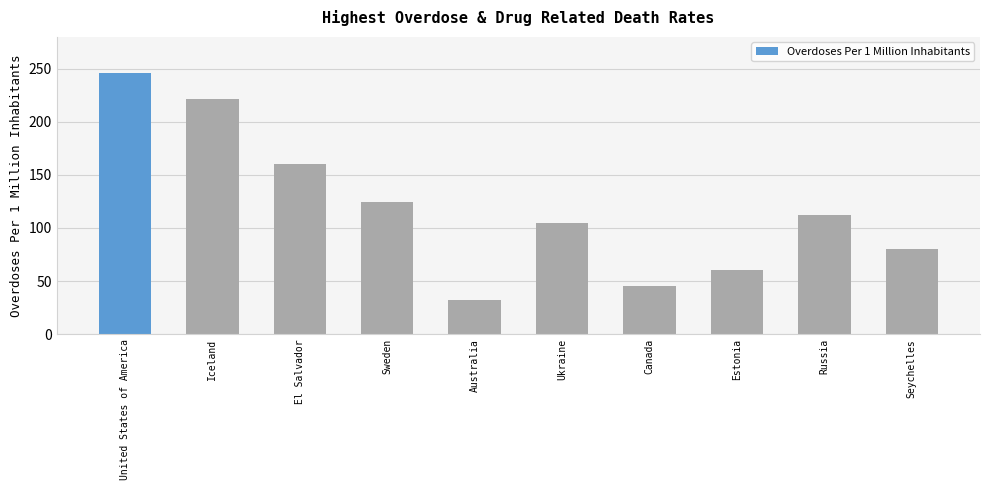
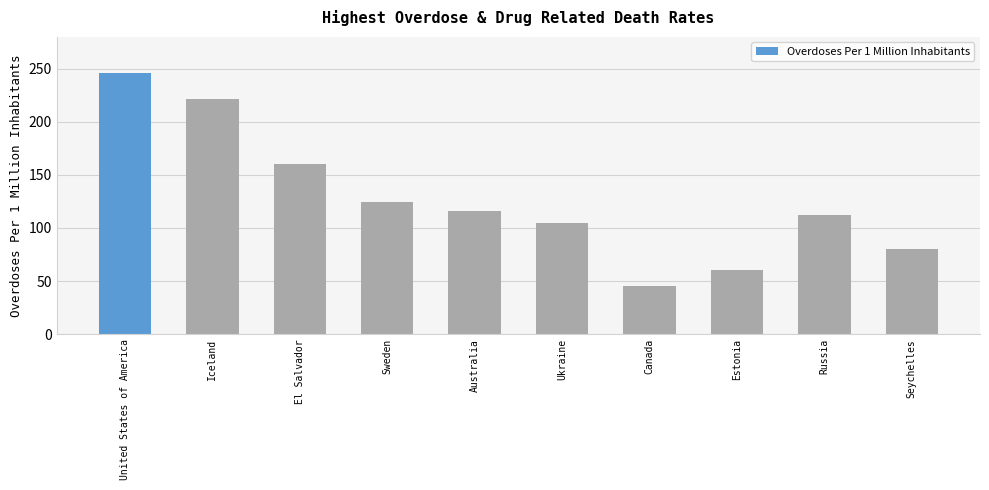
Australia: 33 -> 116
